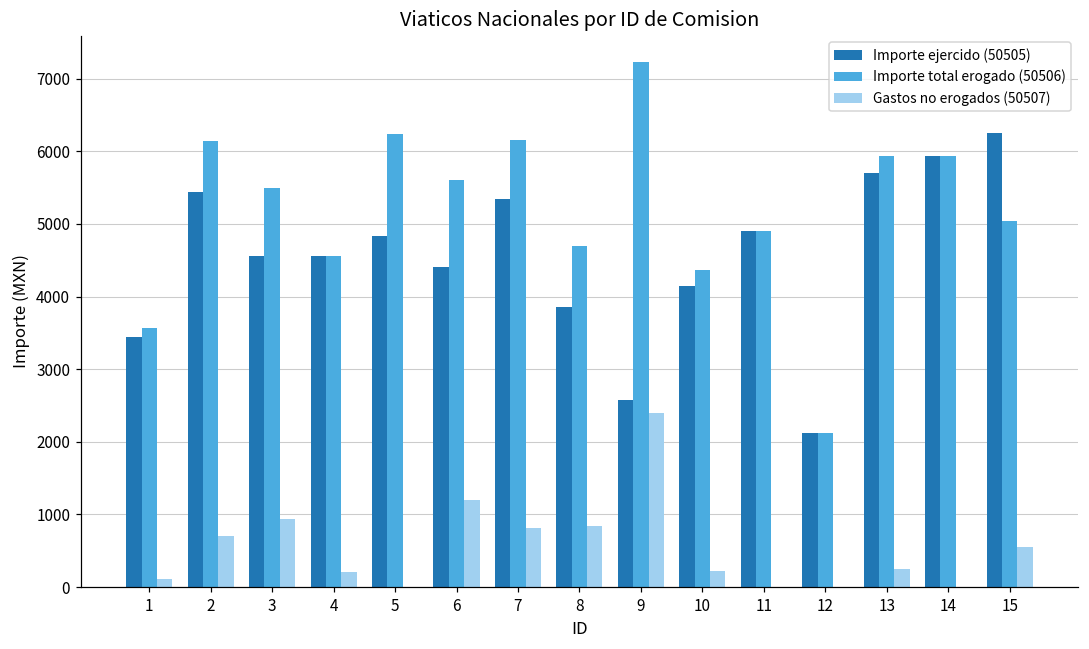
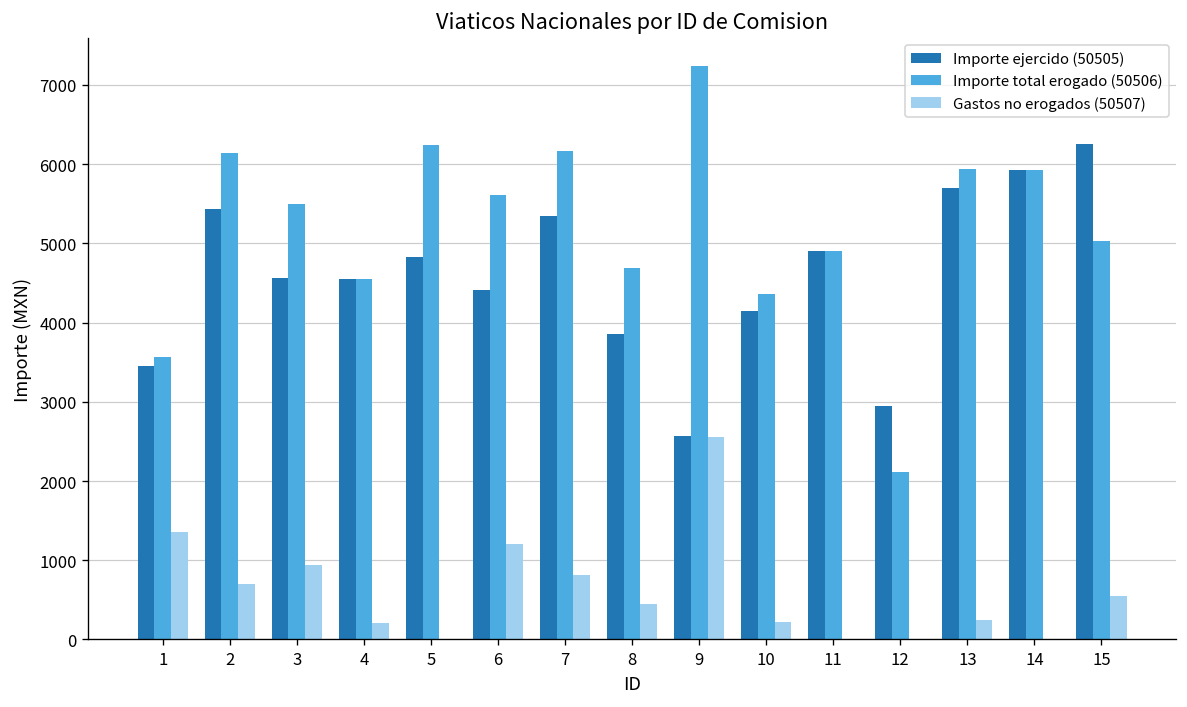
Gastos no erogados (50507), 1: 100 -> 1400
Gastos no erogados (50507), 8: 800 -> 400
Gastos no erogados (50507), 9: 2400 -> 2600
Importe ejercido (50505), 12: 2100 -> 2900
